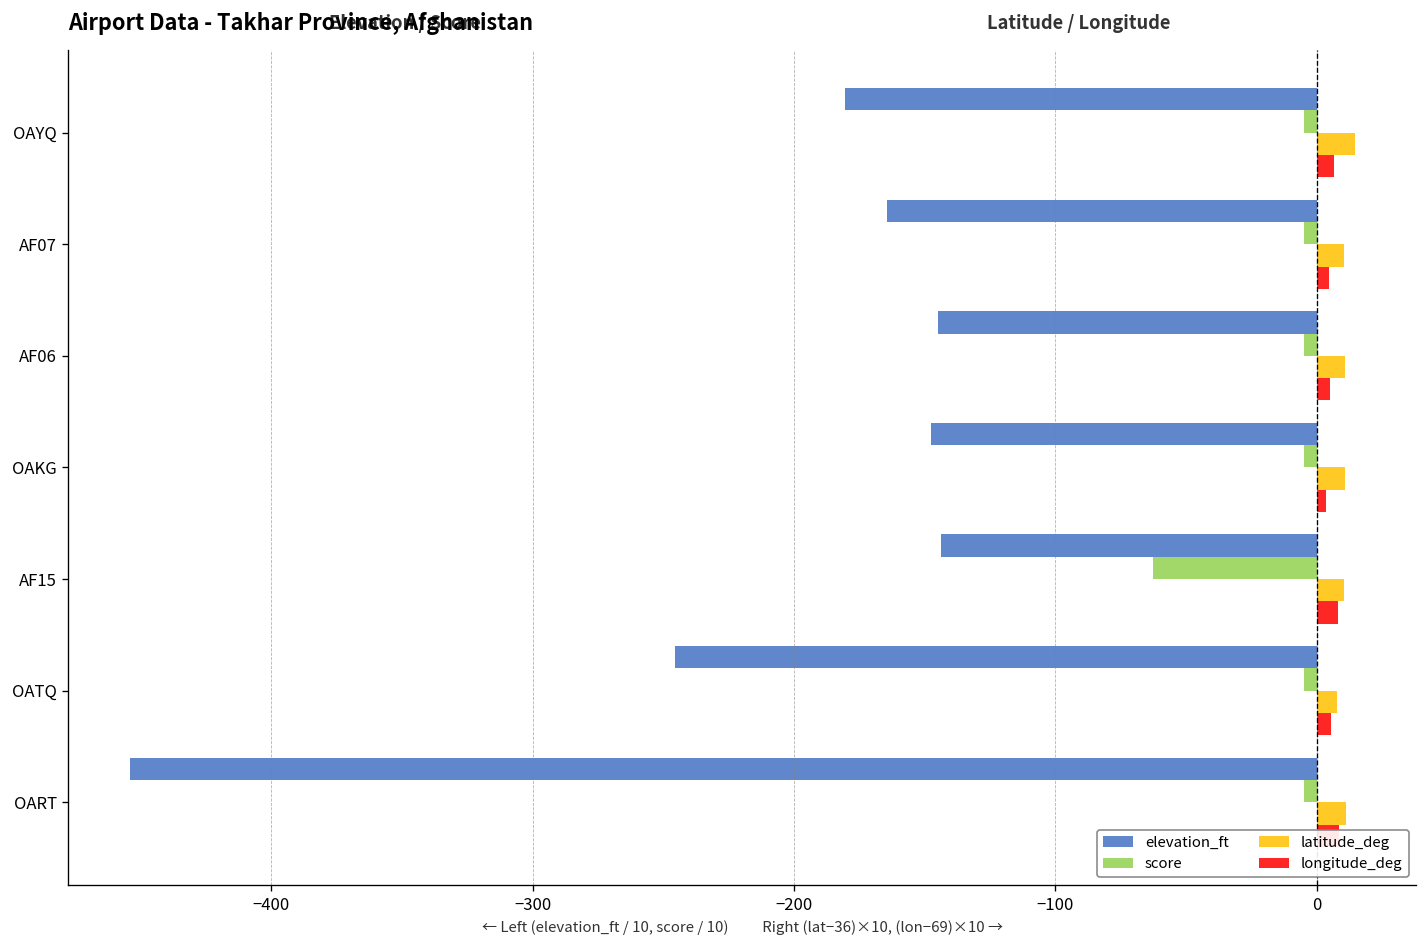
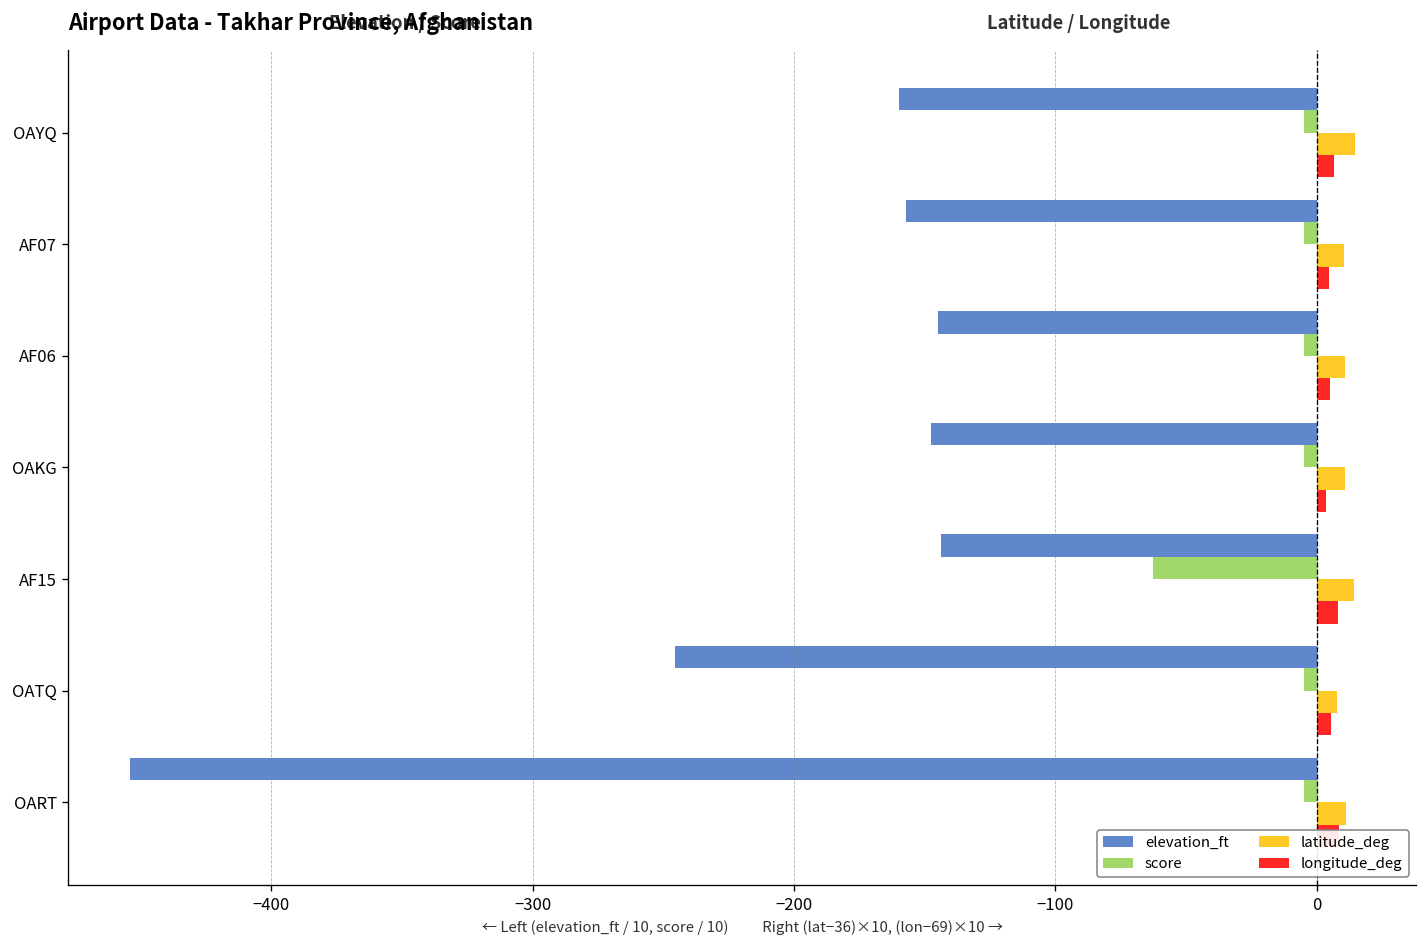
elevation_ft, OAYQ: -181 -> -160
elevation_ft, AF07: -165 -> -157
latitude_deg, AF15: 10 -> 14
